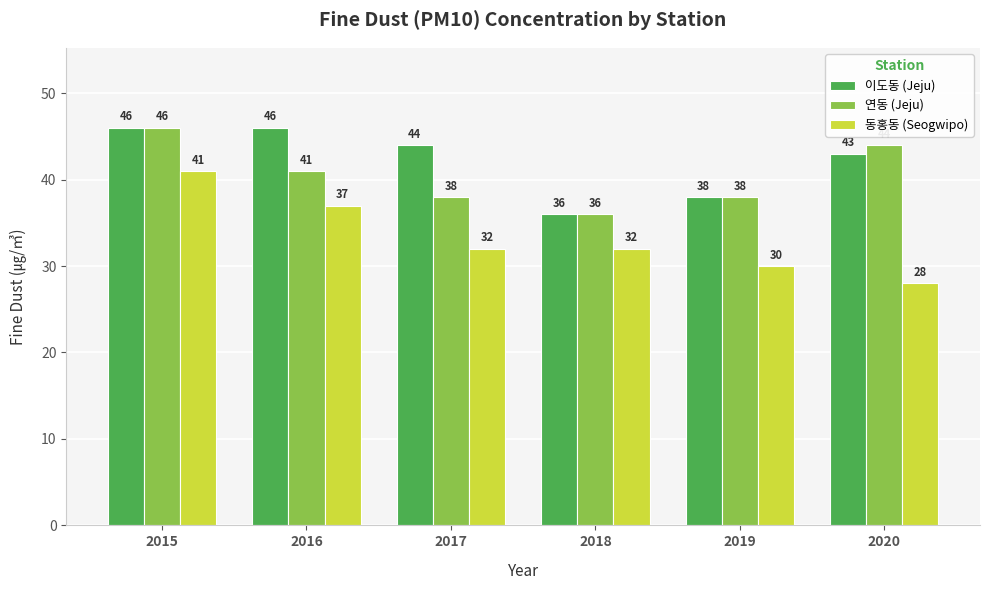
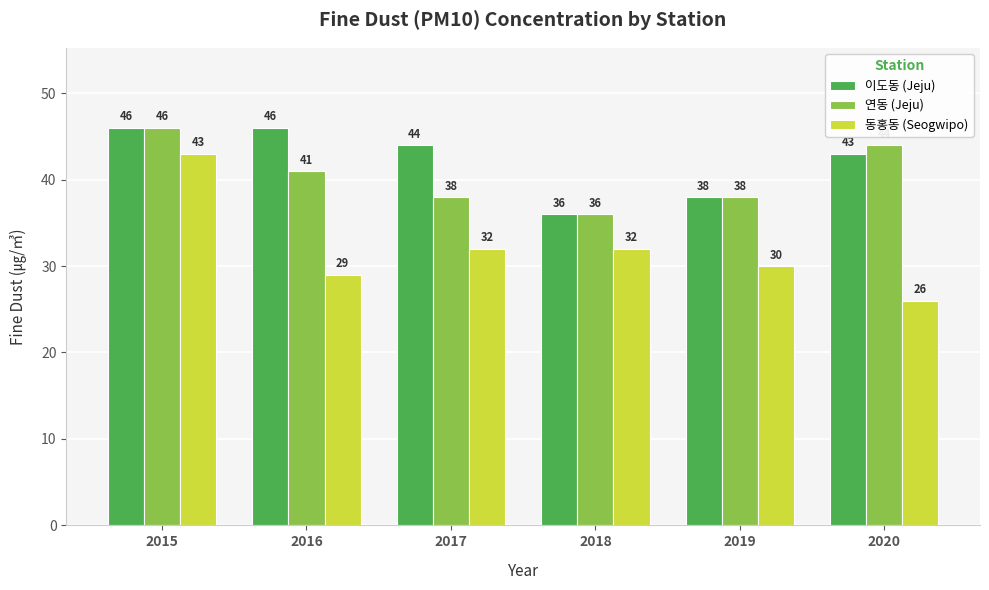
동홍동 (Seogwipo), 2015: 41 -> 43
동홍동 (Seogwipo), 2016: 37 -> 29
동홍동 (Seogwipo), 2020: 28 -> 26
